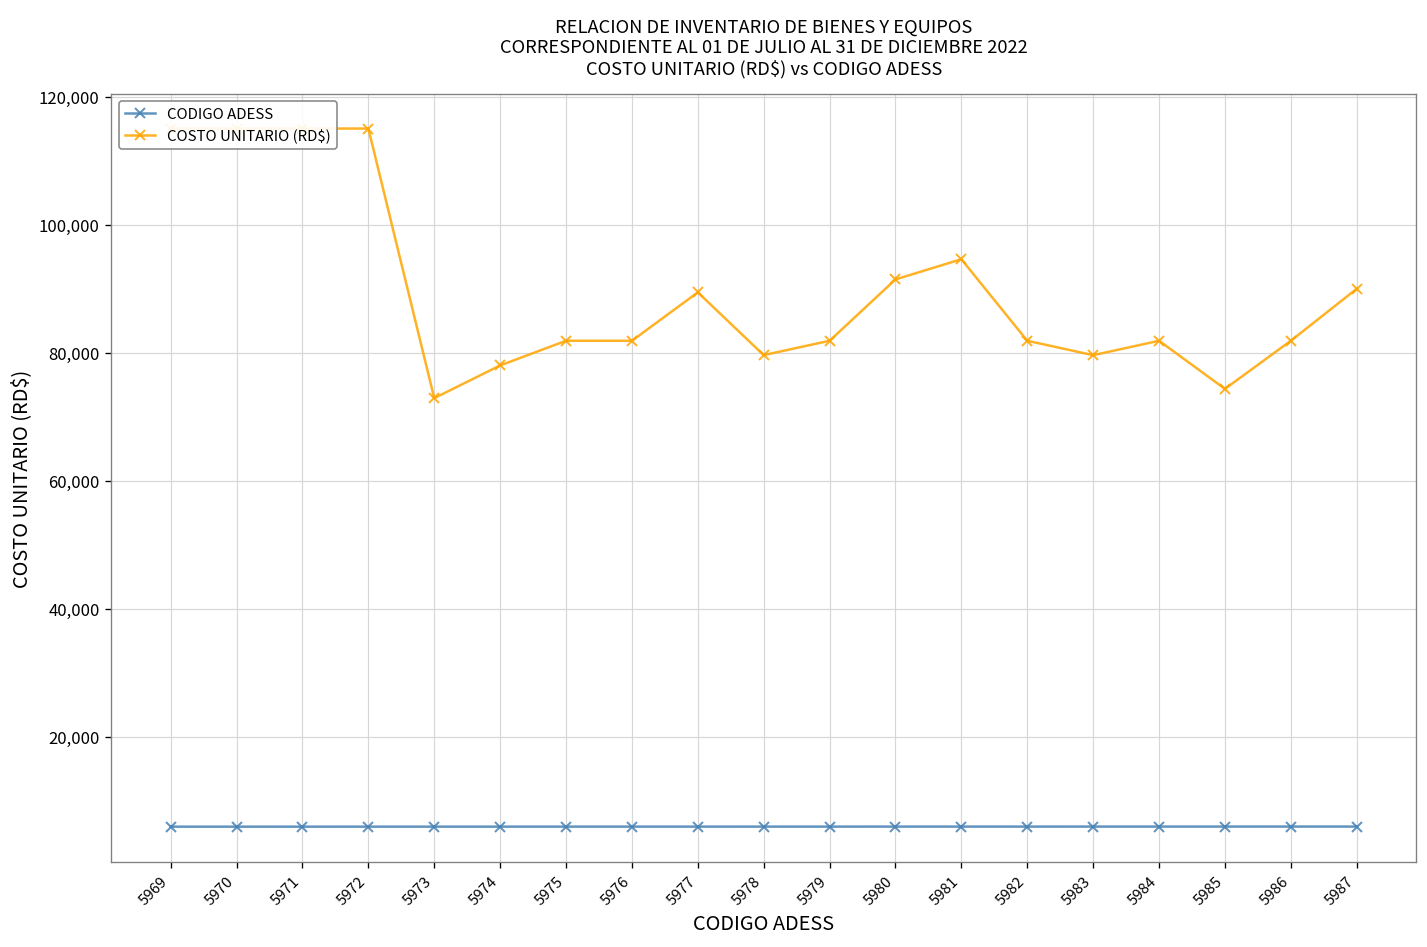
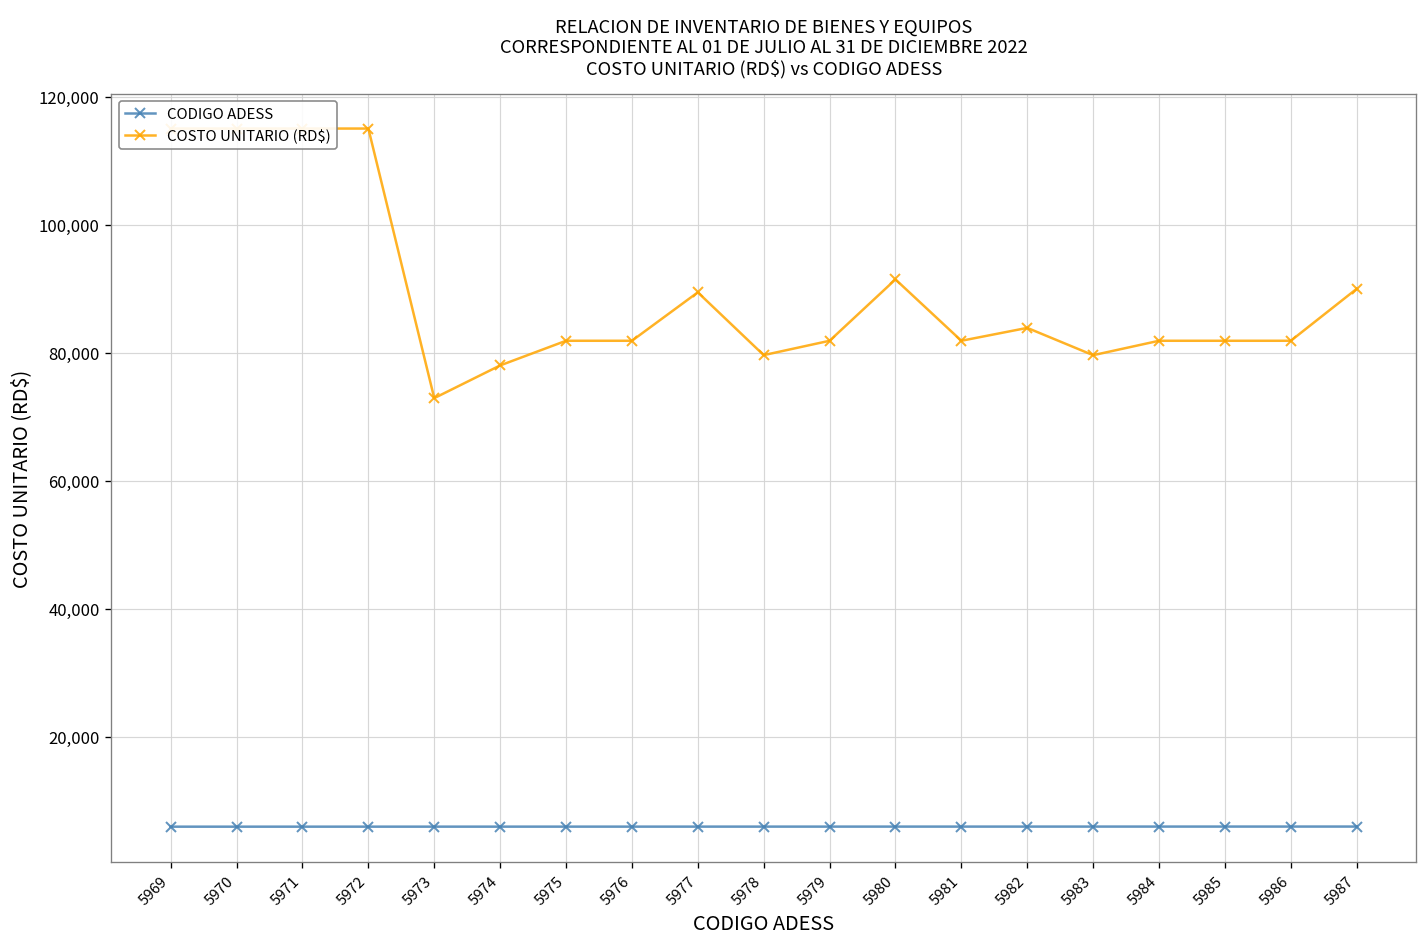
COSTO UNITARIO (RD$), 5981: 95,000 -> 82,000
COSTO UNITARIO (RD$), 5982: 82,000 -> 84,000
COSTO UNITARIO (RD$), 5985: 74,000 -> 82,000
